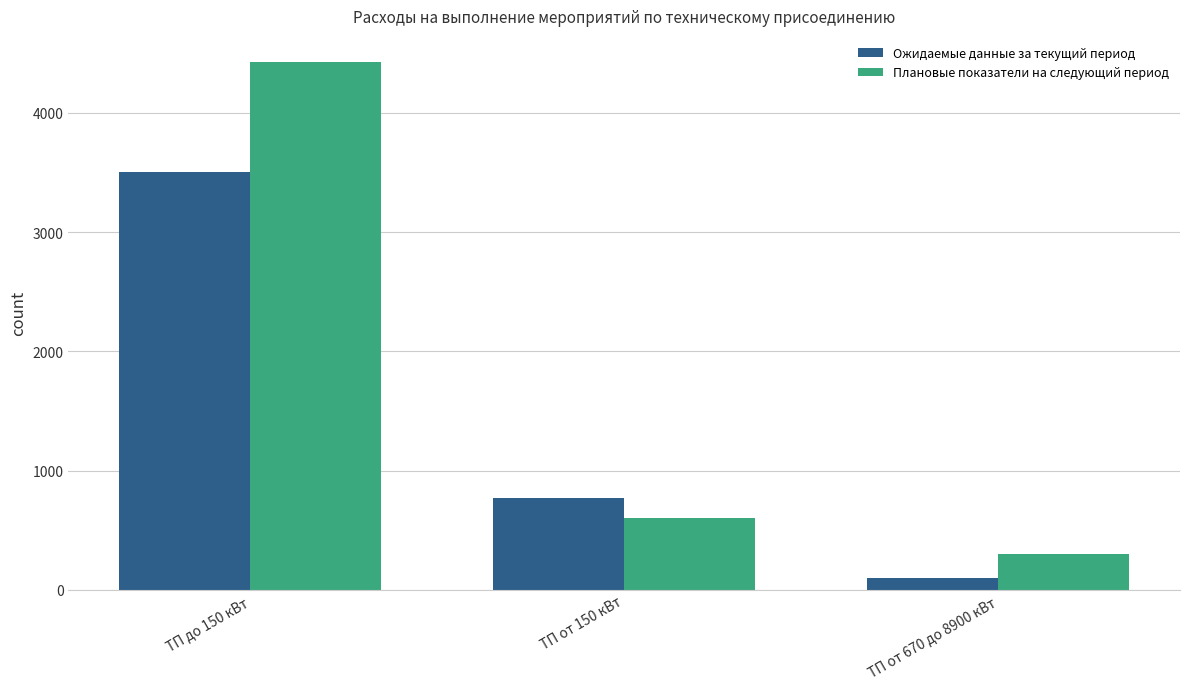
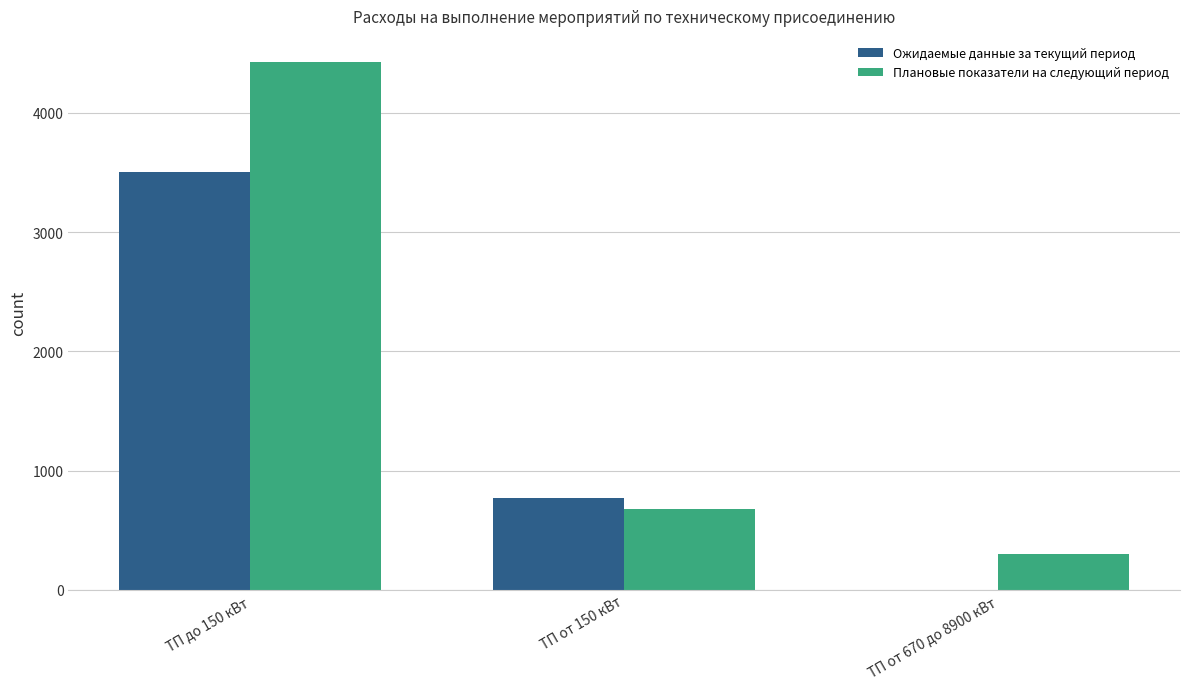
Плановые показатели на следующий период, ТП от 150 кВт: 600 -> 680
Ожидаемые данные за текущий период, ТП от 670 до 8900 кВт: 100 -> 0
